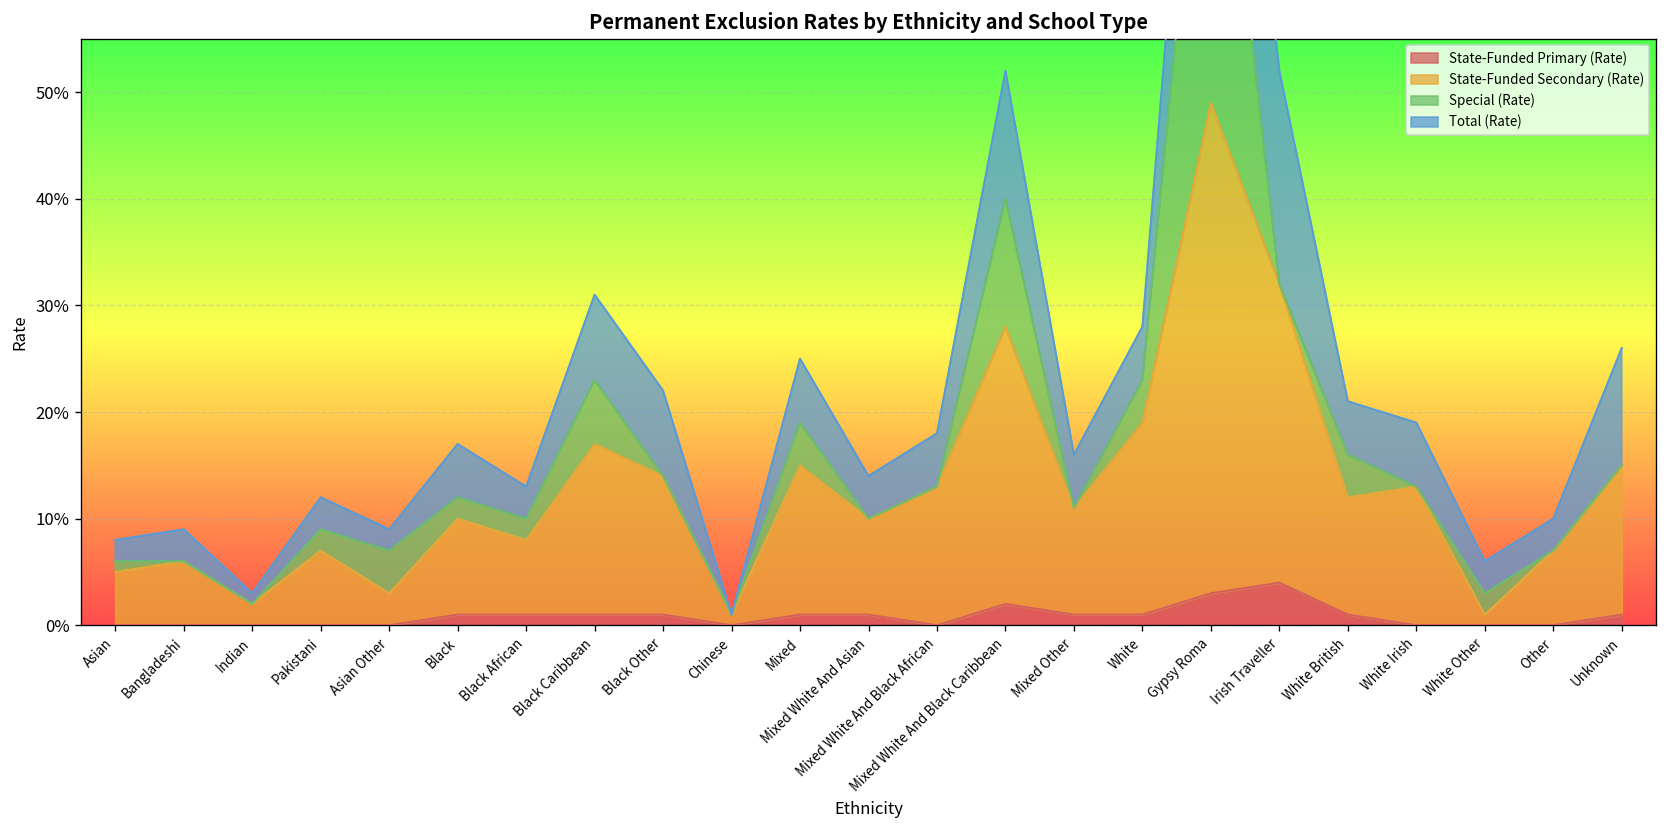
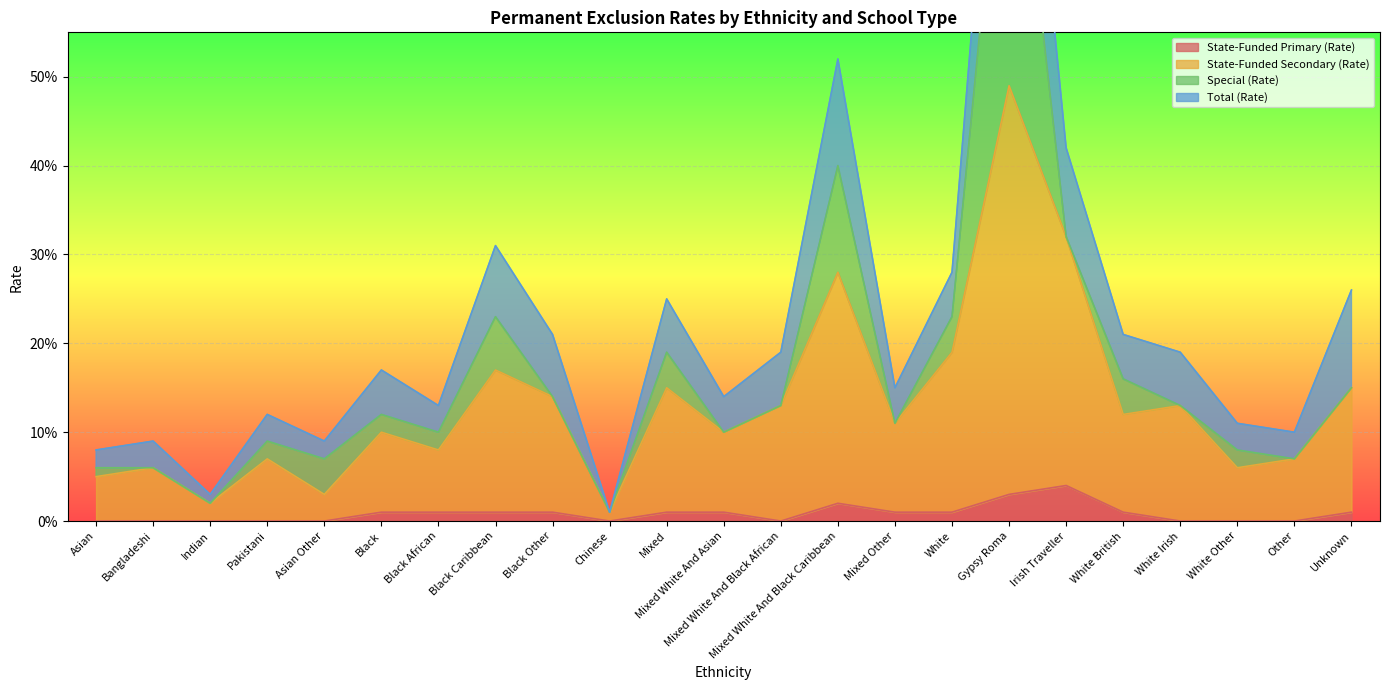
Total (Rate), Black Other: 8% -> 7%
Total (Rate), Mixed White And Black African: 5% -> 6%
Total (Rate), Mixed Other: 5% -> 4%
Total (Rate), Irish Traveller: 20% -> 10%
State-Funded Secondary (Rate), White Other: 1% -> 6%
